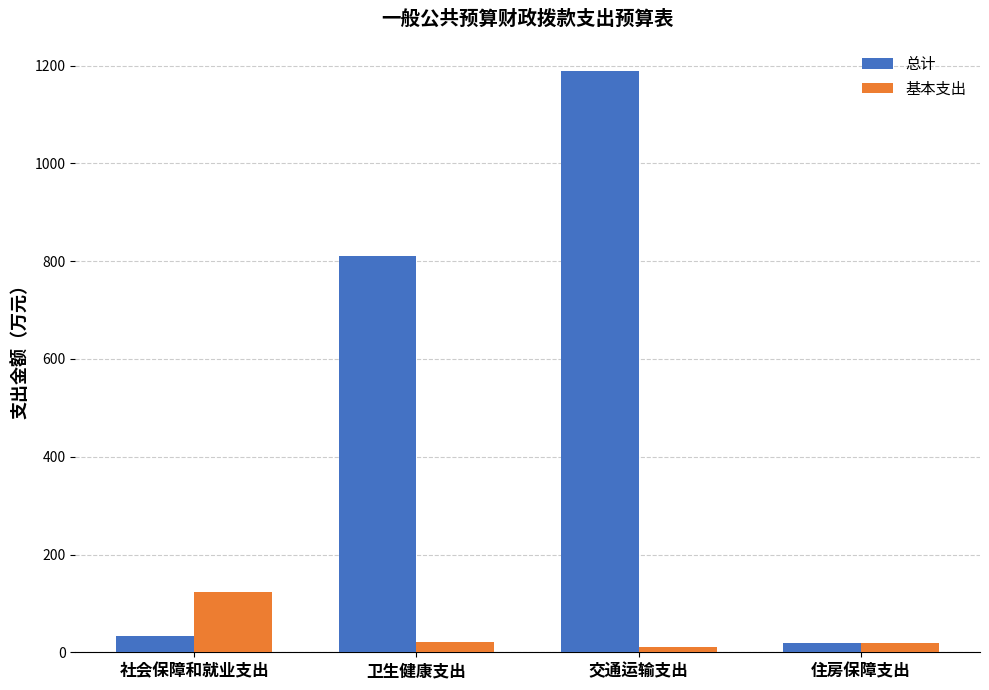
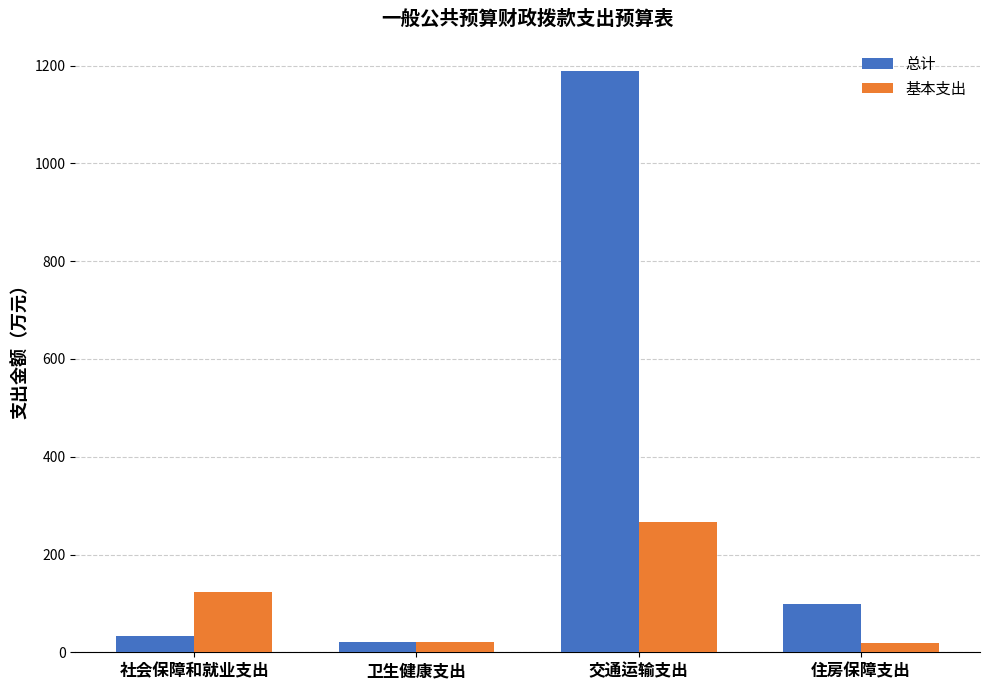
总计, 卫生健康支出: 810 -> 20
基本支出, 交通运输支出: 10 -> 270
总计, 住房保障支出: 20 -> 100
